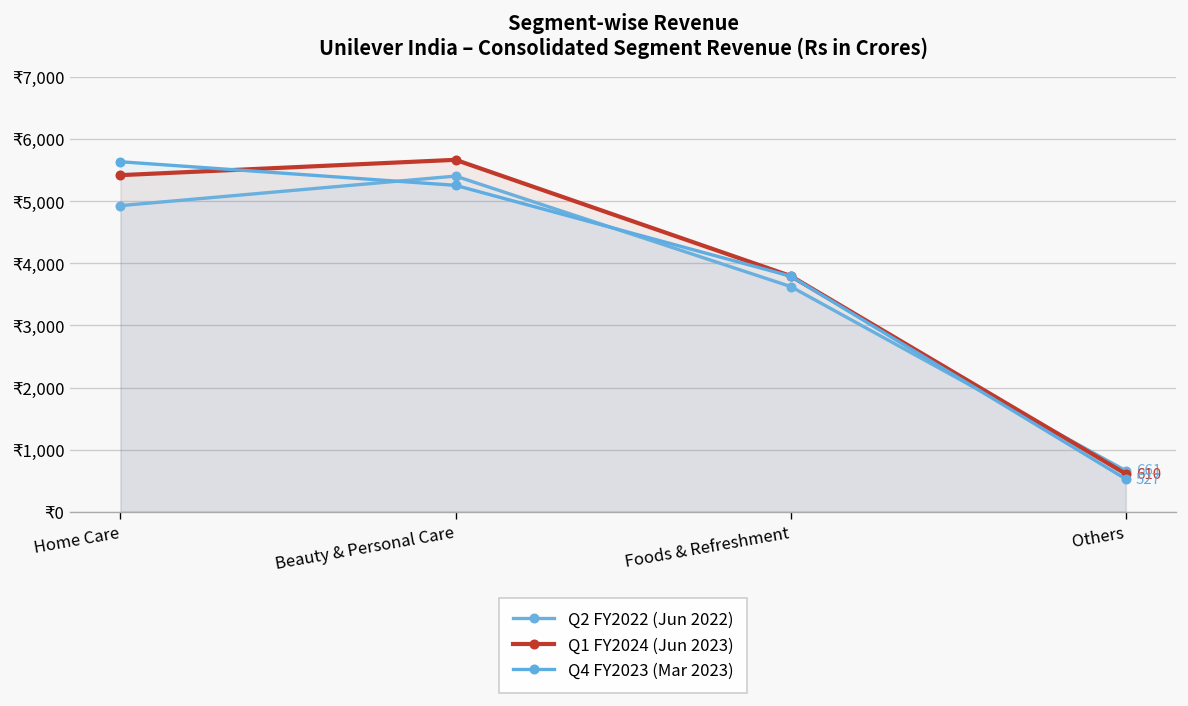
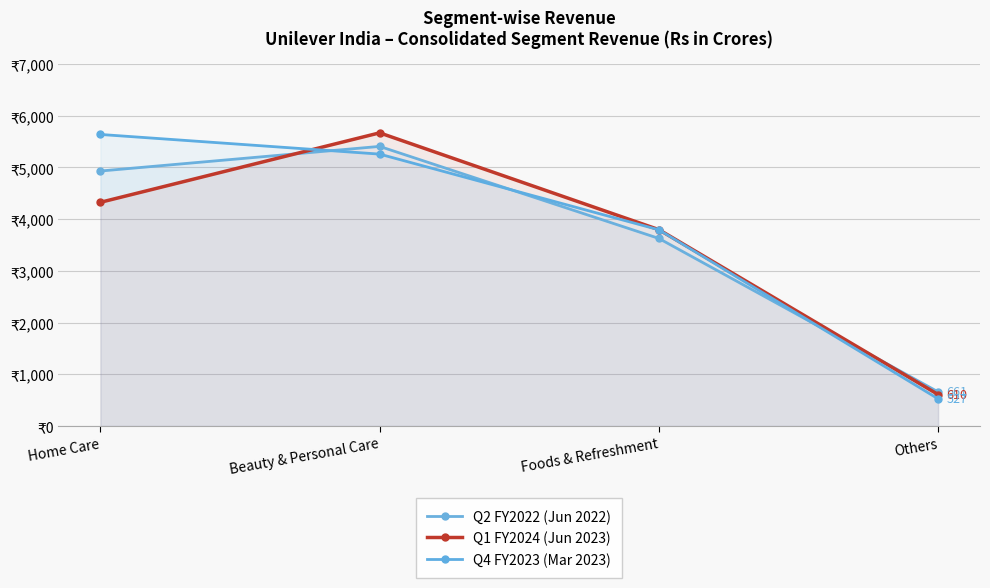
Q1 FY2024 (Jun 2023), Home Care: ₹5,400 -> ₹4,300
